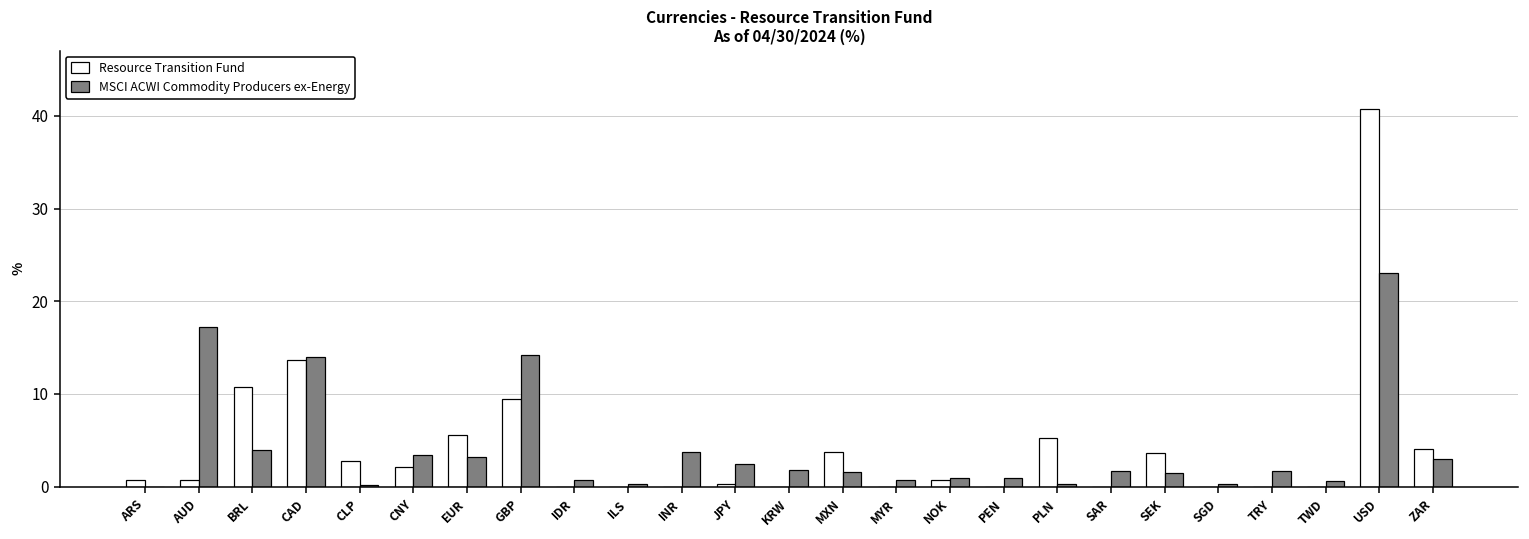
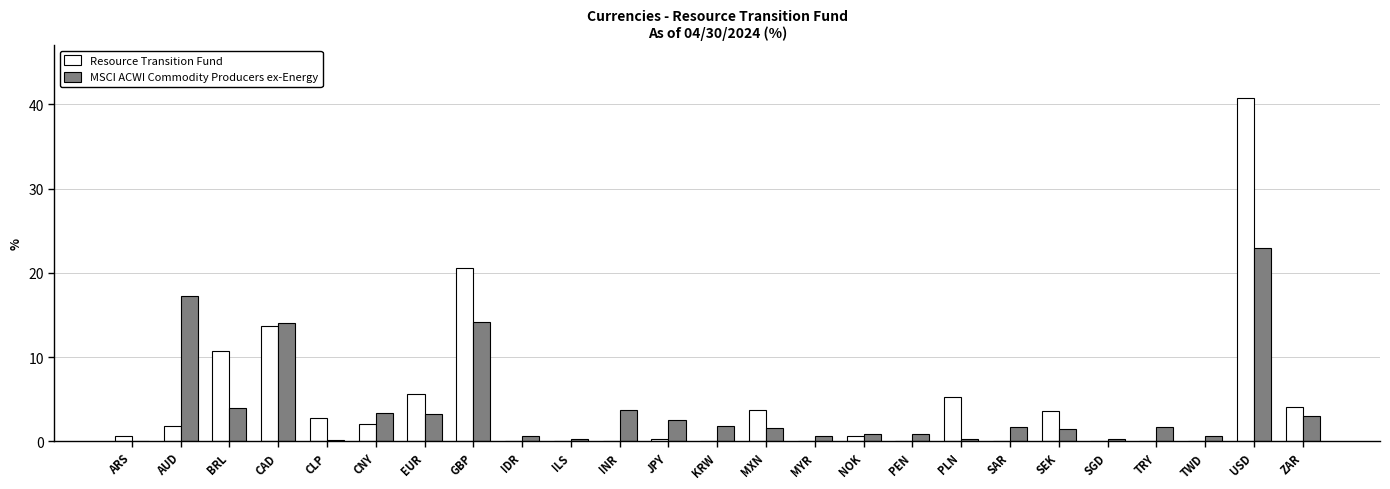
Resource Transition Fund, AUD: 1 -> 2
Resource Transition Fund, GBP: 10 -> 21
